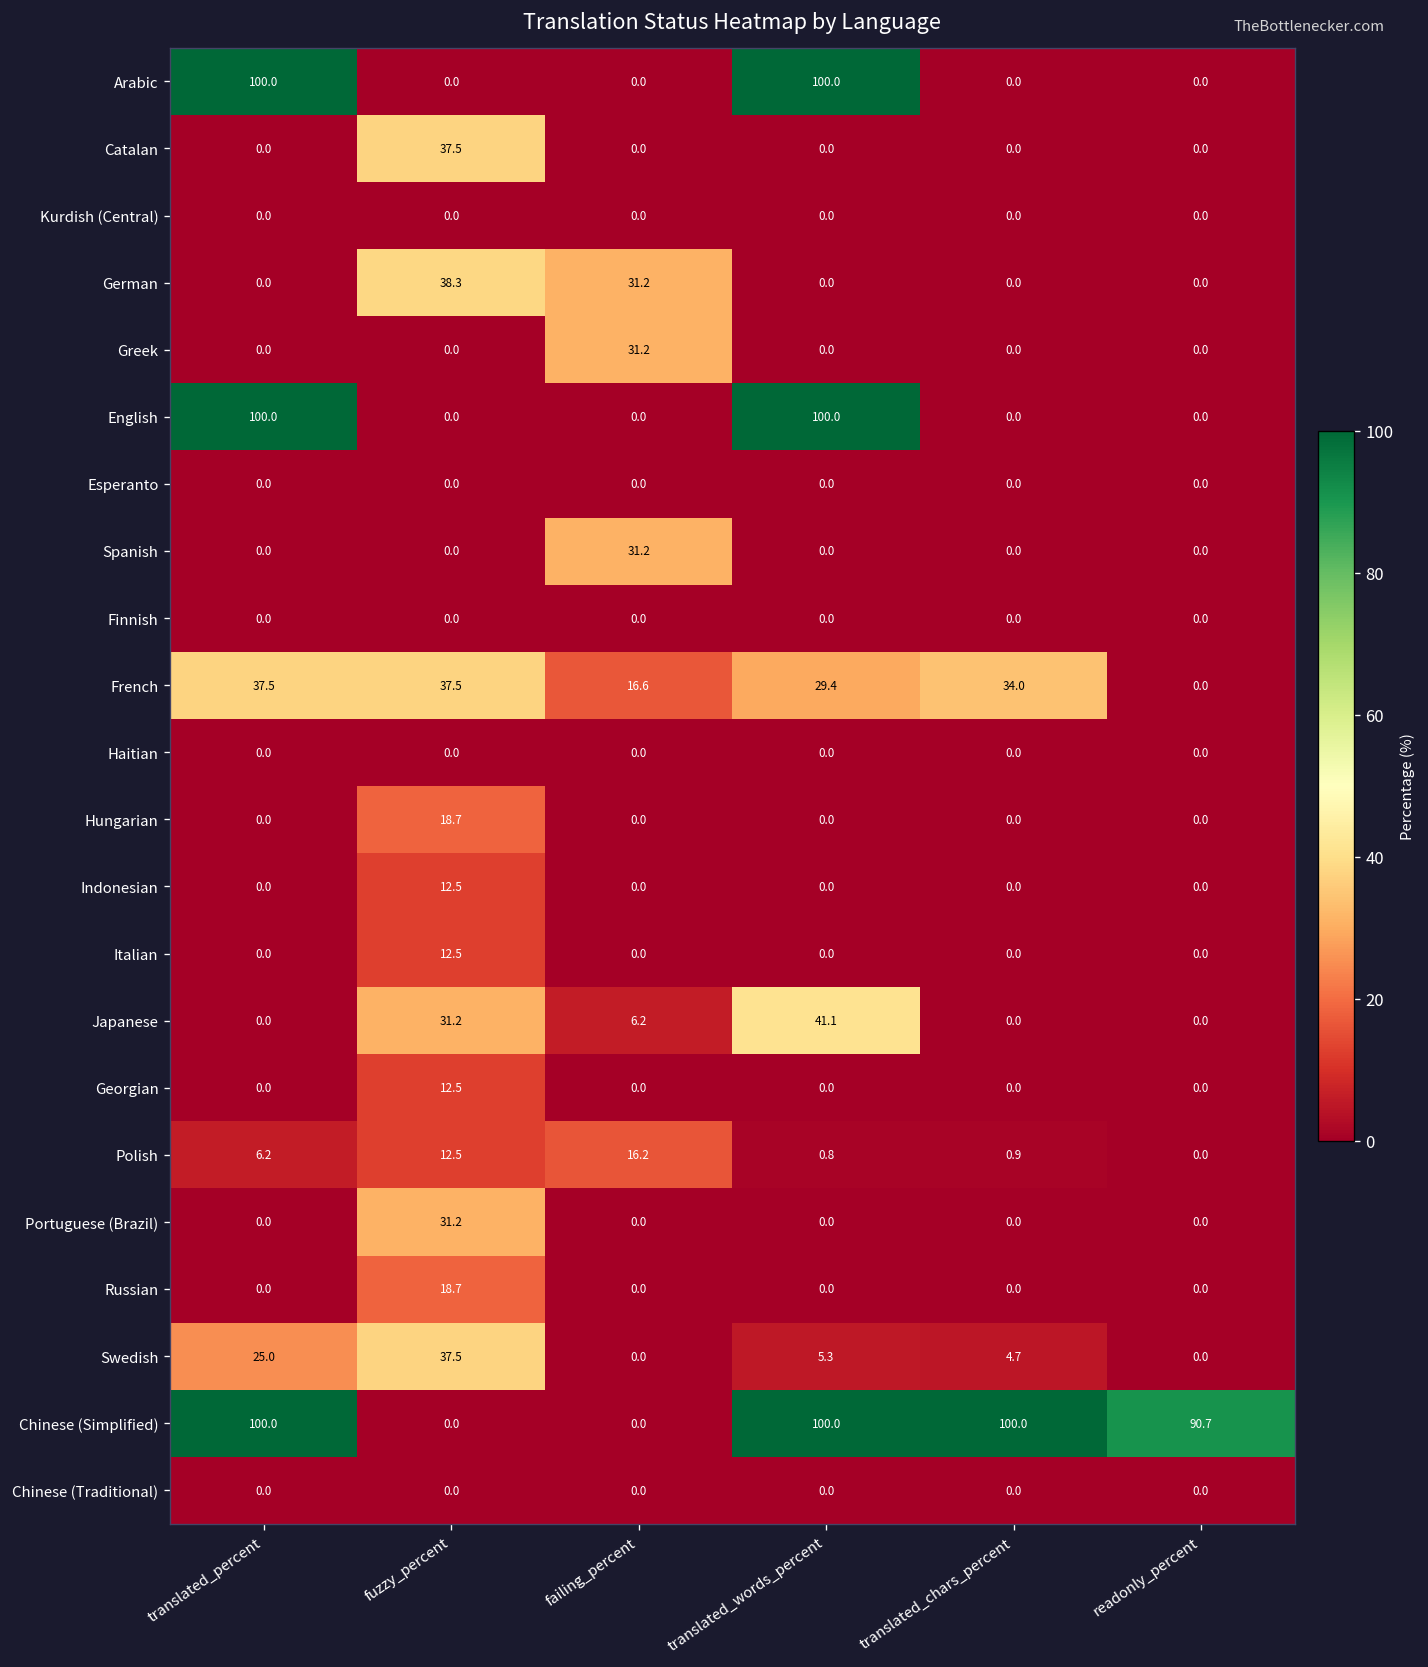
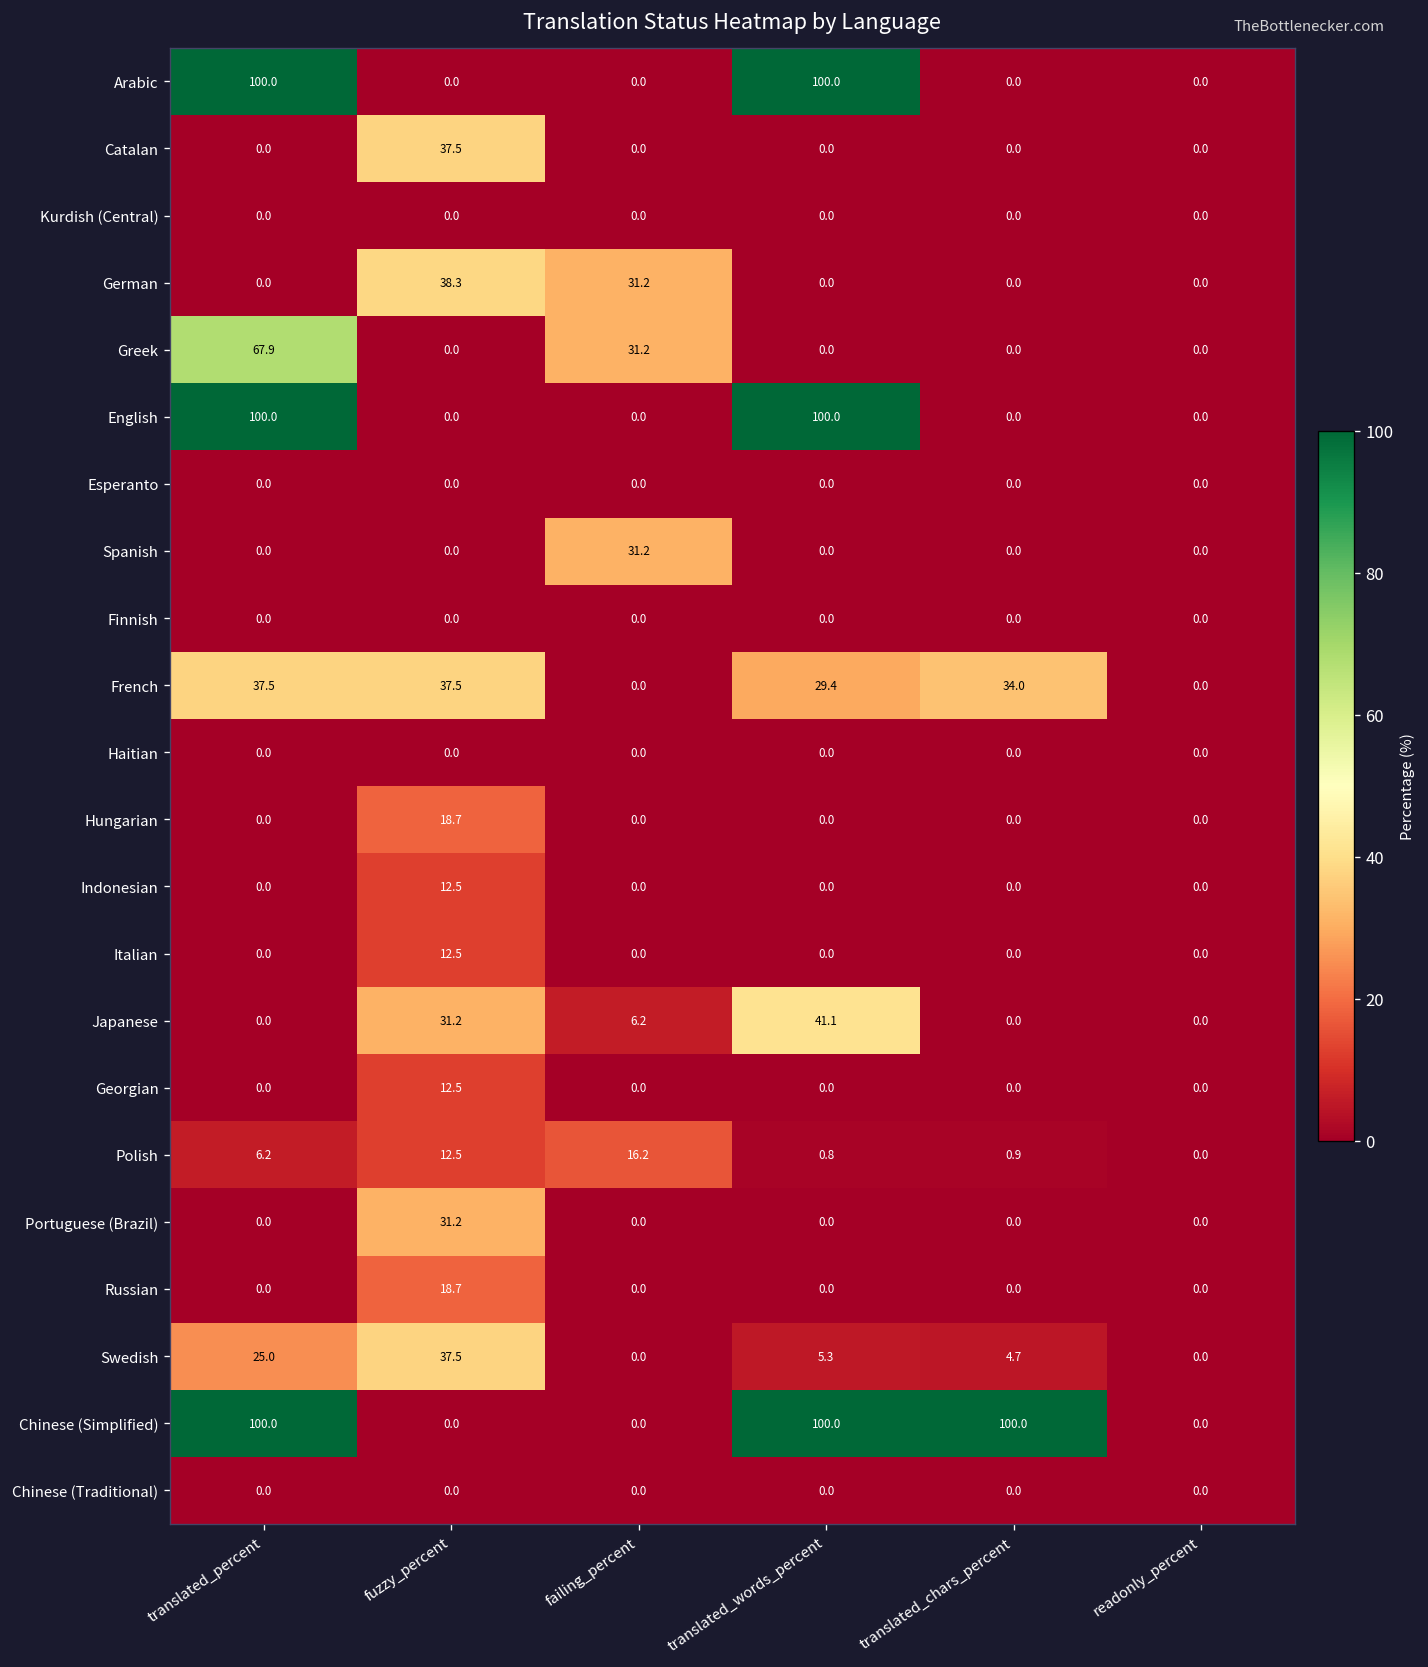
Greek, translated_percent: 0.0 -> 67.9
French, failing_percent: 16.6 -> 0.0
Chinese (Simplified), readonly_percent: 90.7 -> 0.0
